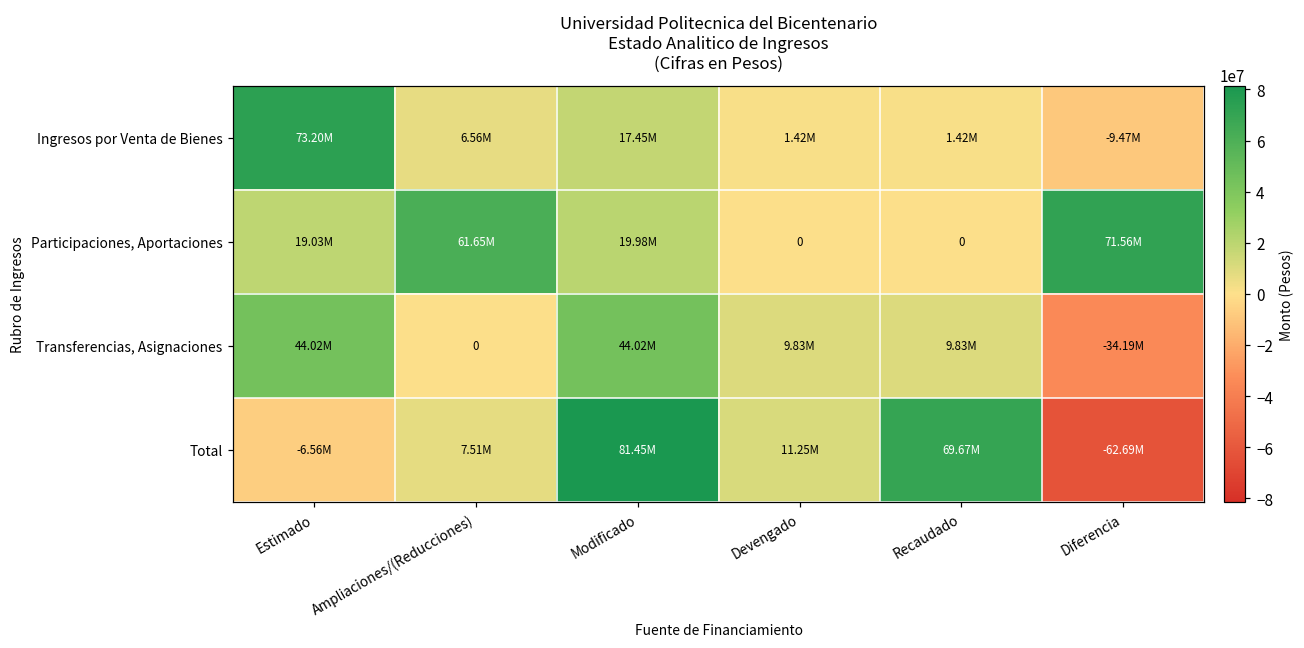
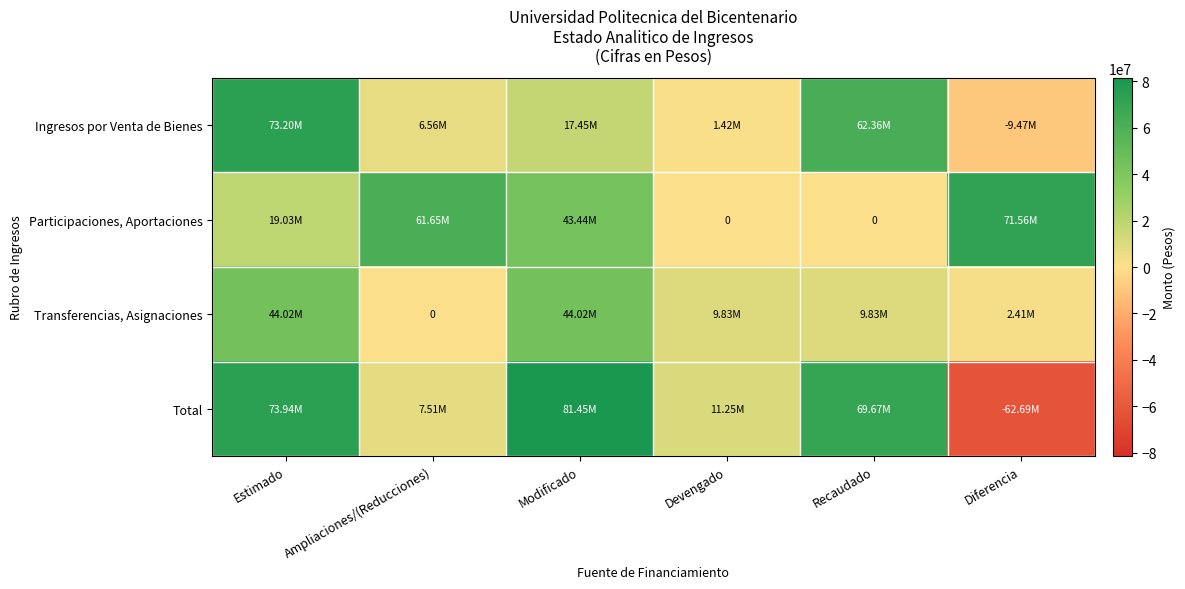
Ingresos por Venta de Bienes, Recaudado: 1.42M -> 62.36M
Participaciones, Aportaciones, Modificado: 19.98M -> 43.44M
Transferencias, Asignaciones, Diferencia: -34.19M -> 2.41M
Total, Estimado: -6.56M -> 73.94M
